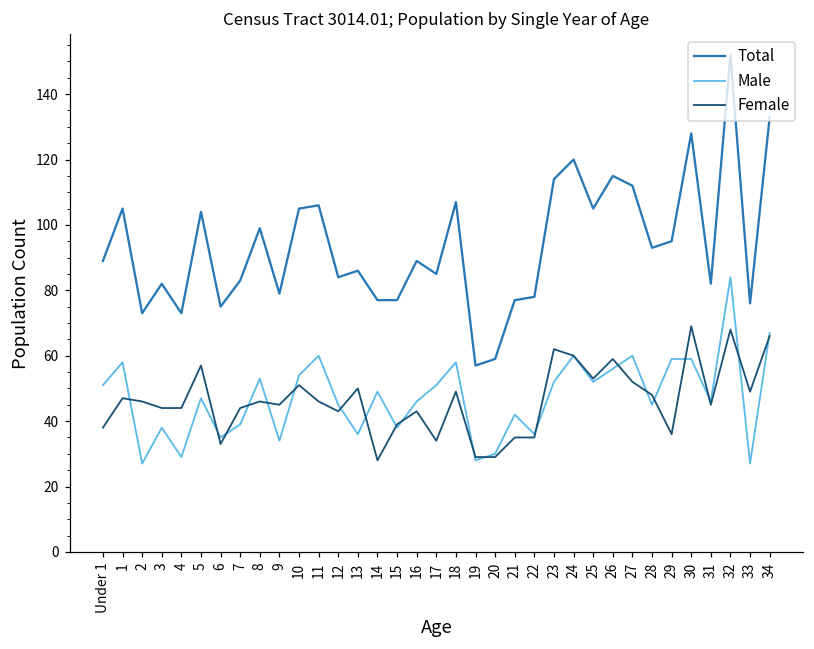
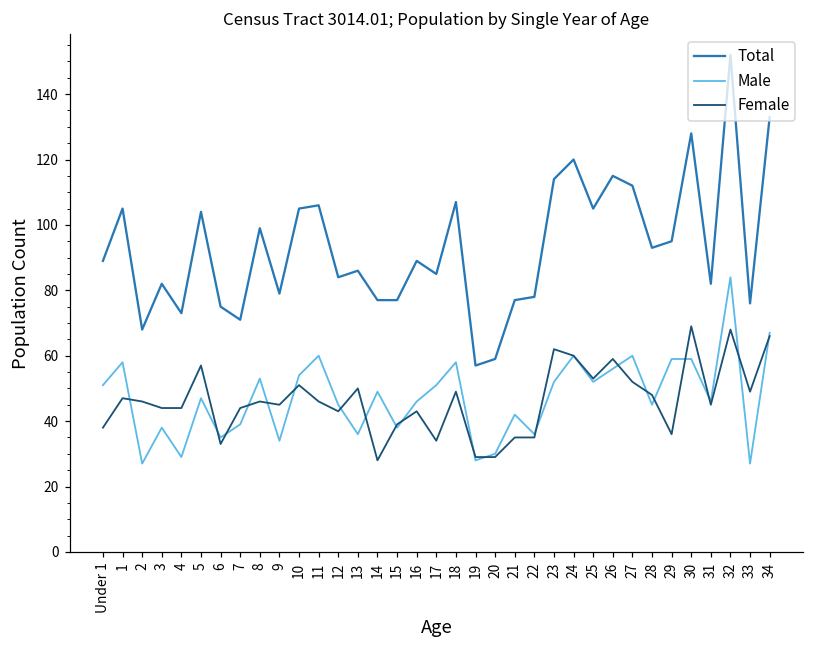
Total, 2: 73 -> 68
Total, 7: 83 -> 71
